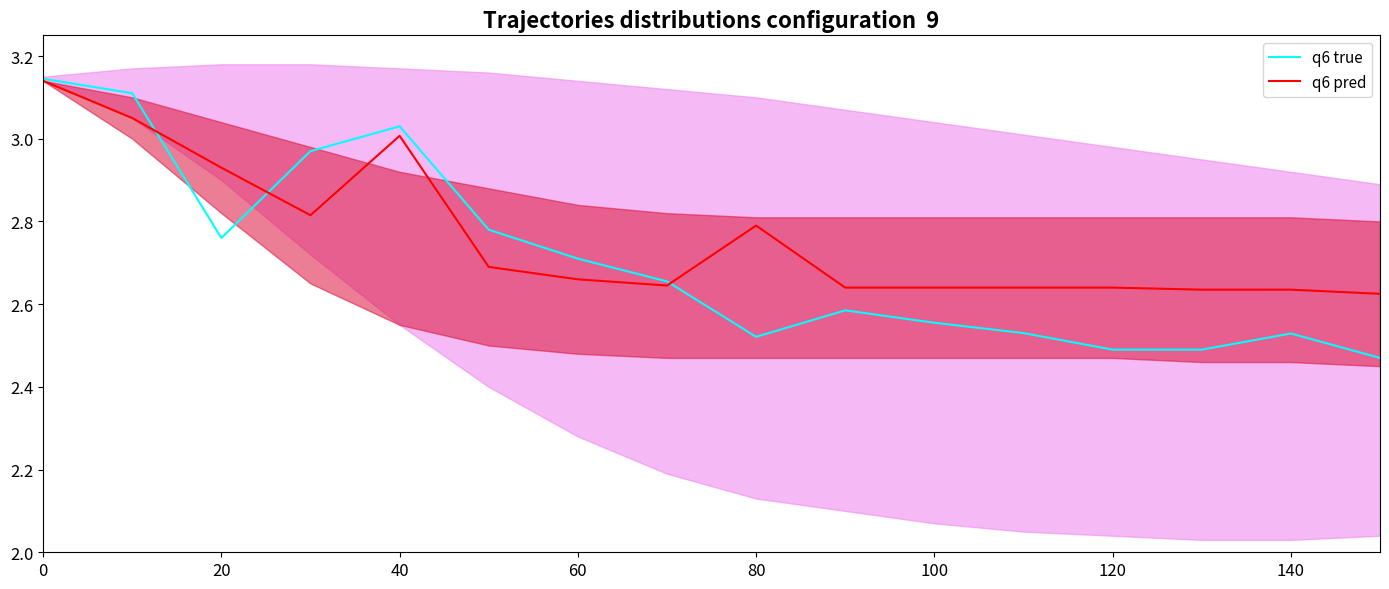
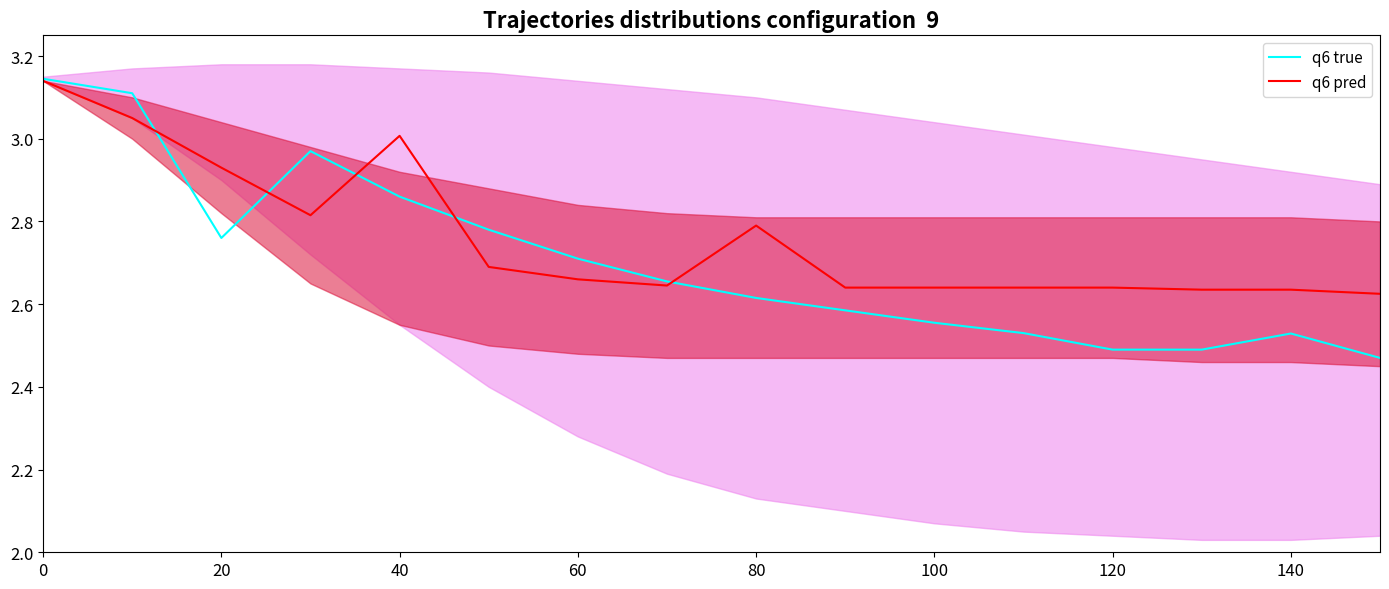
q6 true, 40: 3.03 -> 2.86
q6 true, 80: 2.52 -> 2.62
